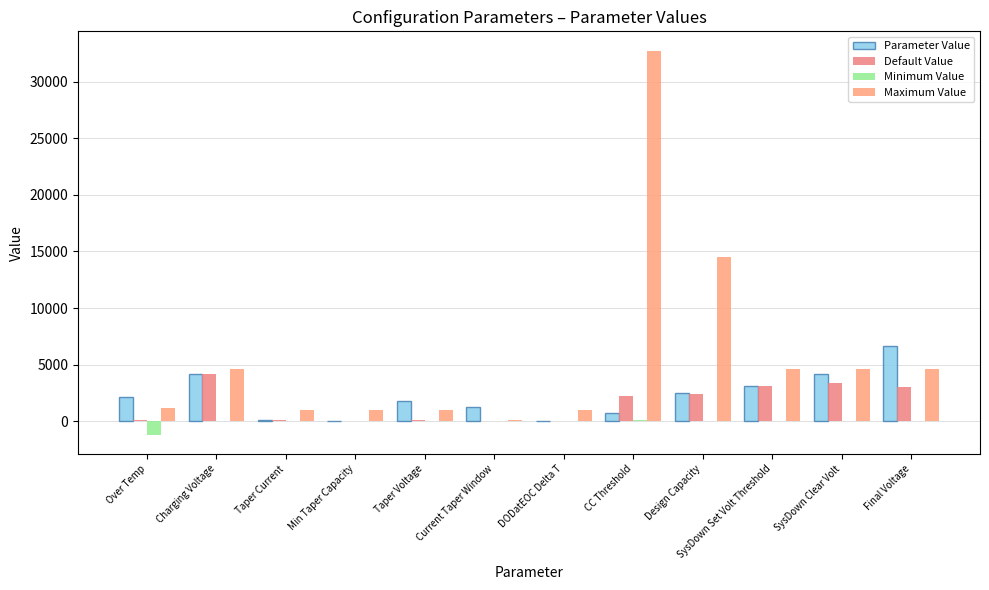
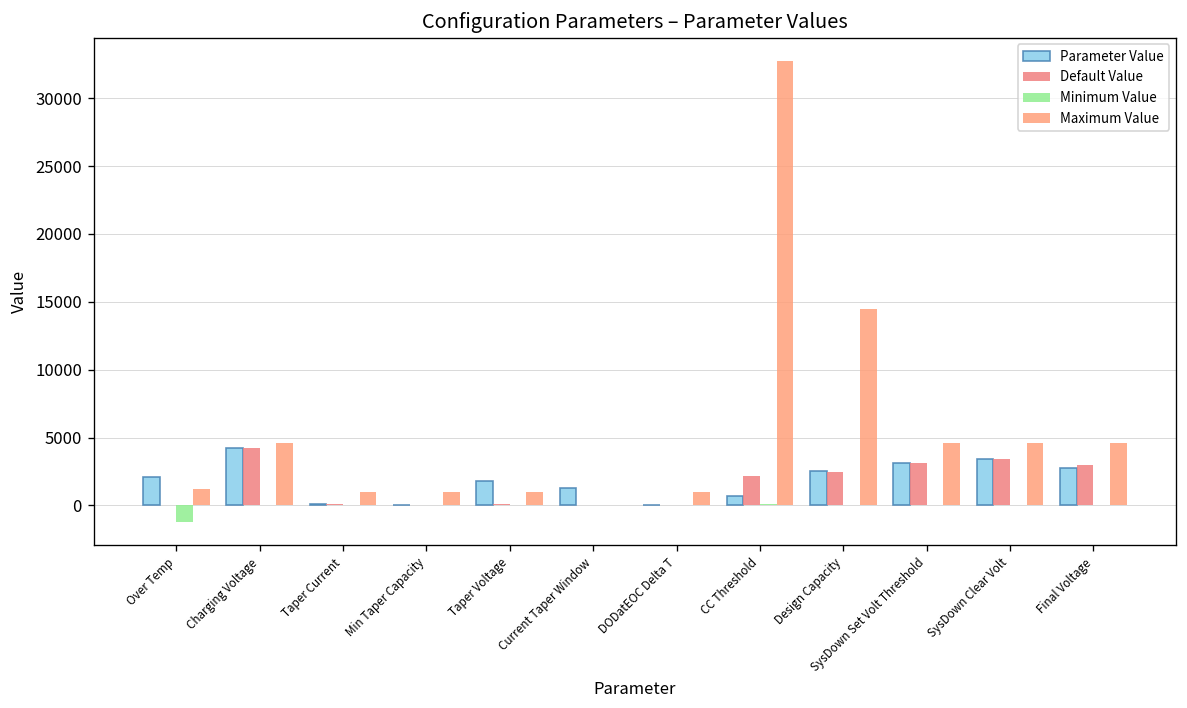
Parameter Value, SysDown Clear Volt: 4200 -> 3400
Parameter Value, Final Voltage: 6600 -> 2800
